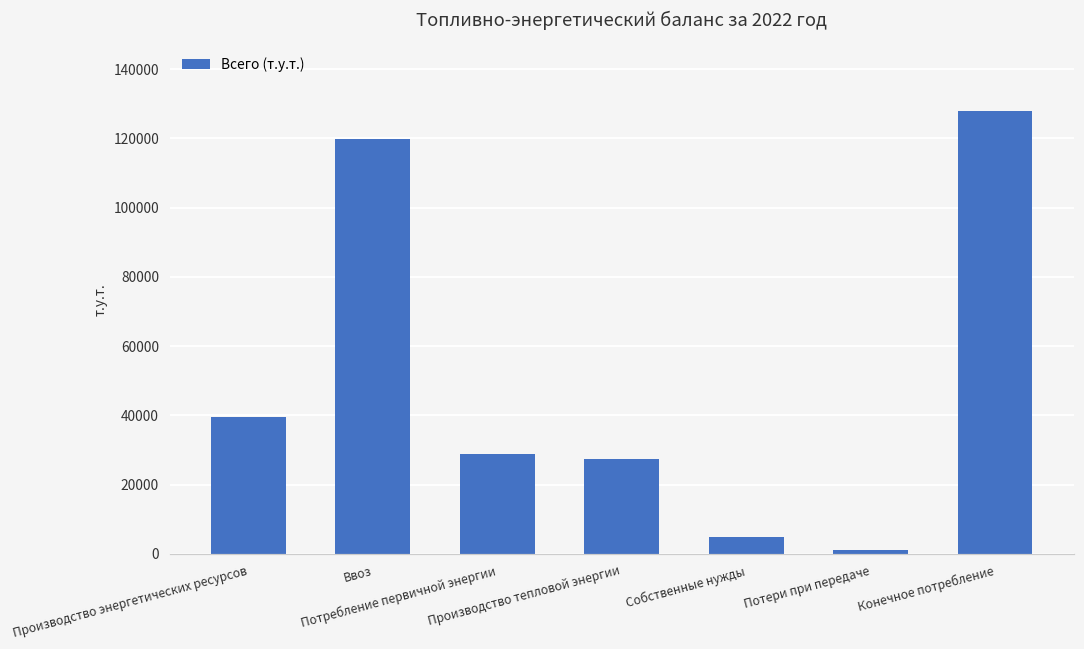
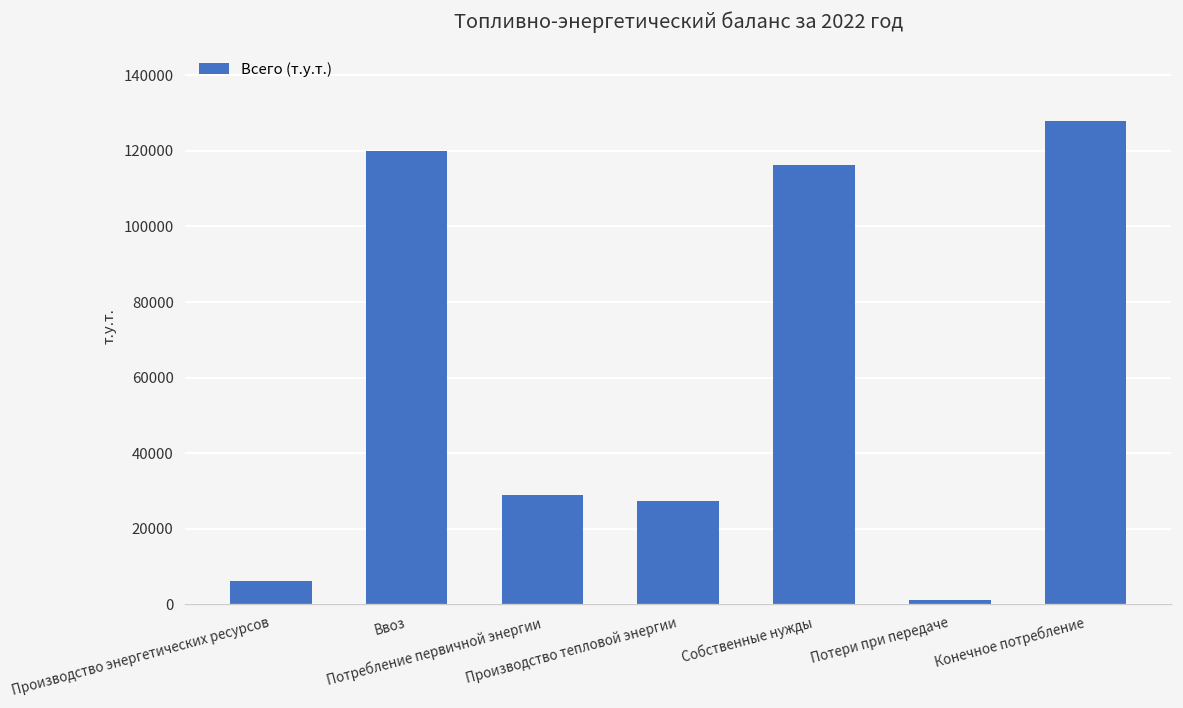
Производство энергетических ресурсов: 39000 -> 6000
Собственные нужды: 5000 -> 116000
